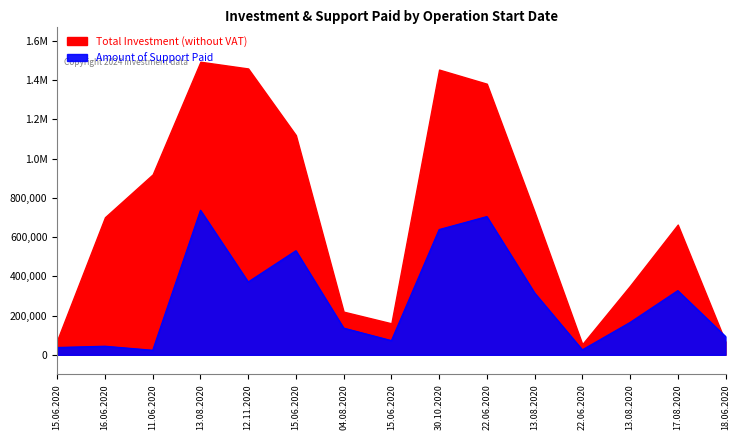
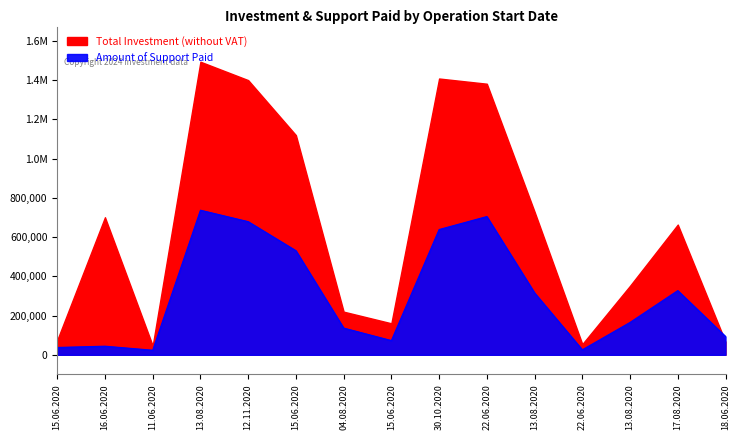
Total Investment (without VAT), 11.06.2020: 920,000 -> 50,000
Total Investment (without VAT), 12.11.2020: 1,460,000 -> 1,400,000
Amount of Support Paid, 12.11.2020: 370,000 -> 680,000
Total Investment (without VAT), 30.10.2020: 1,450,000 -> 1,410,000
